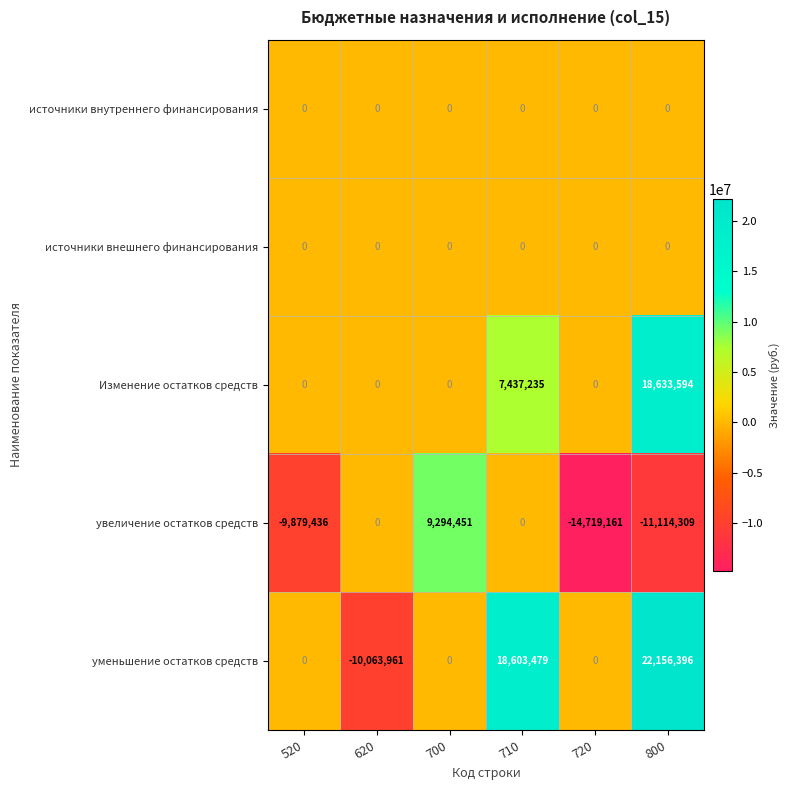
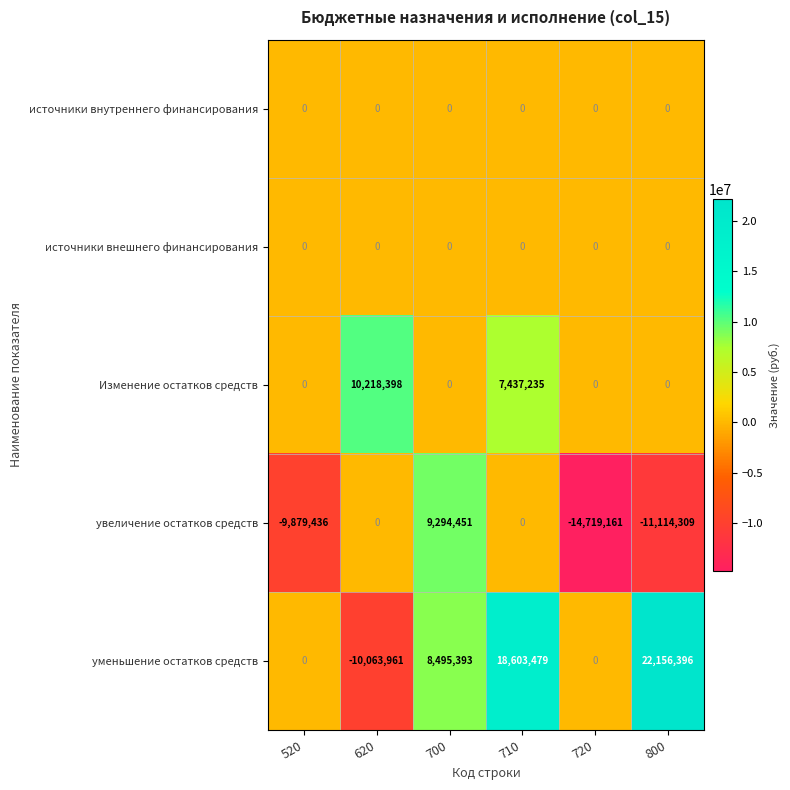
Изменение остатков средств, 620: 0 -> 10,218,398
Изменение остатков средств, 800: 18,633,594 -> 0
уменьшение остатков средств, 700: 0 -> 8,495,393
